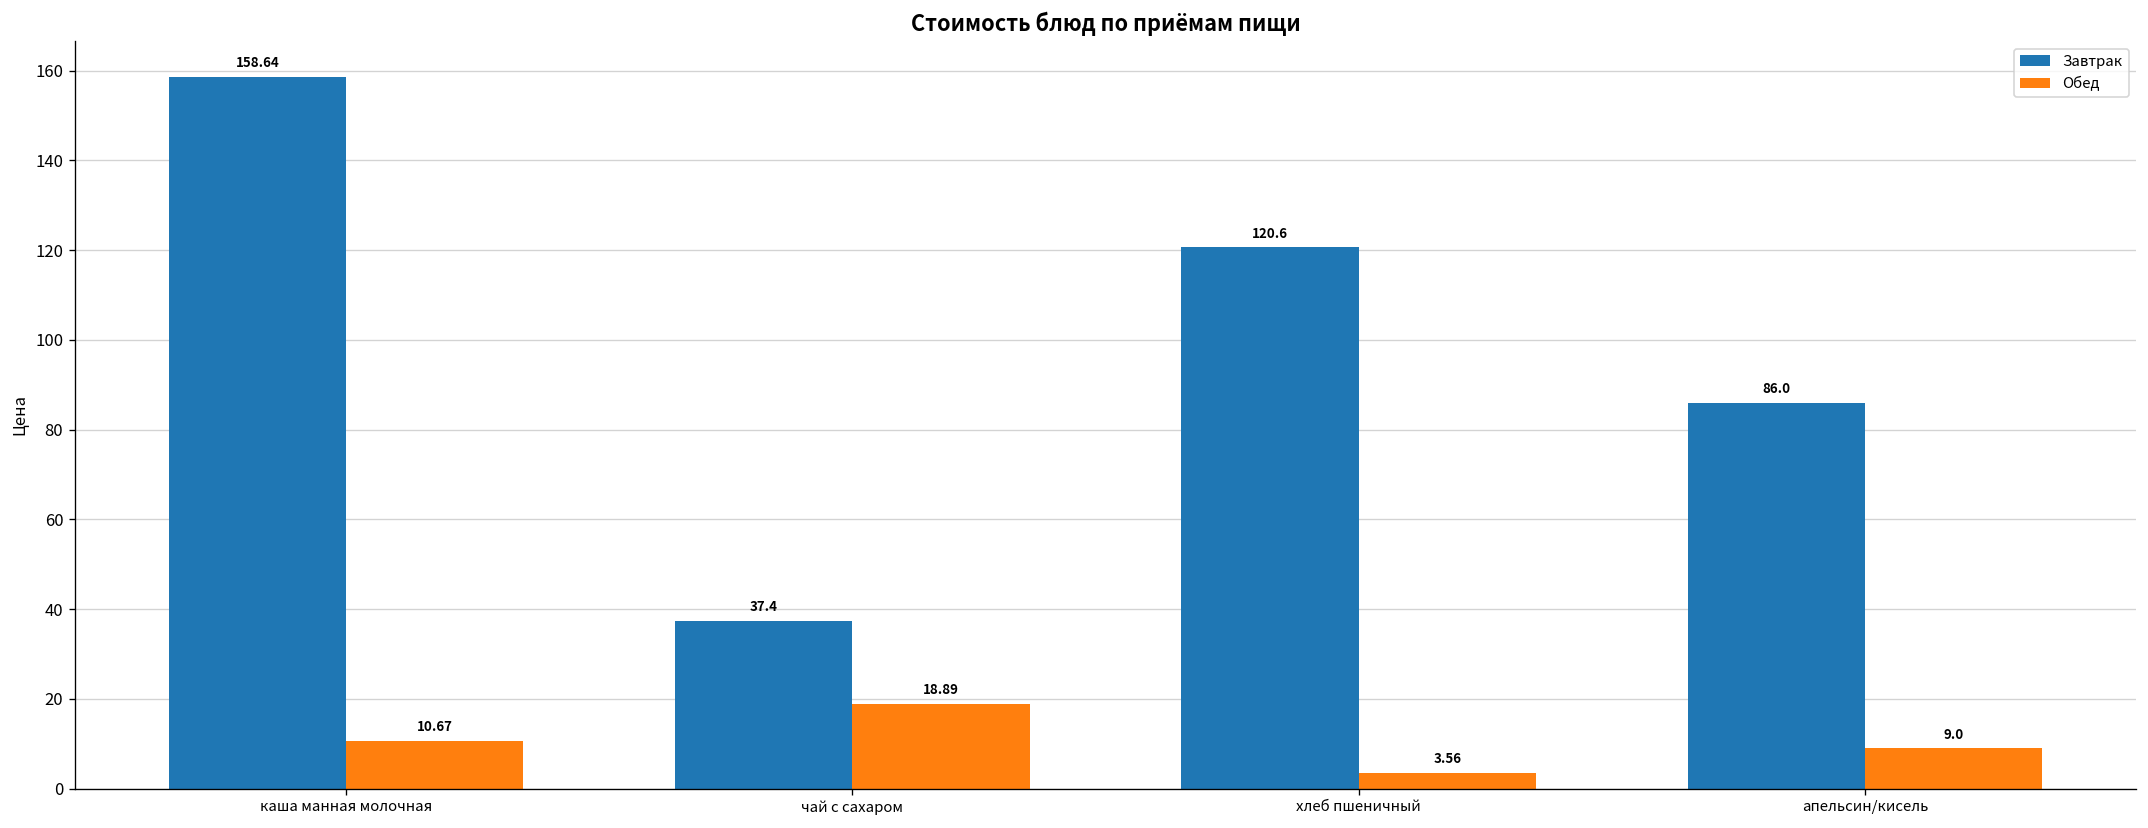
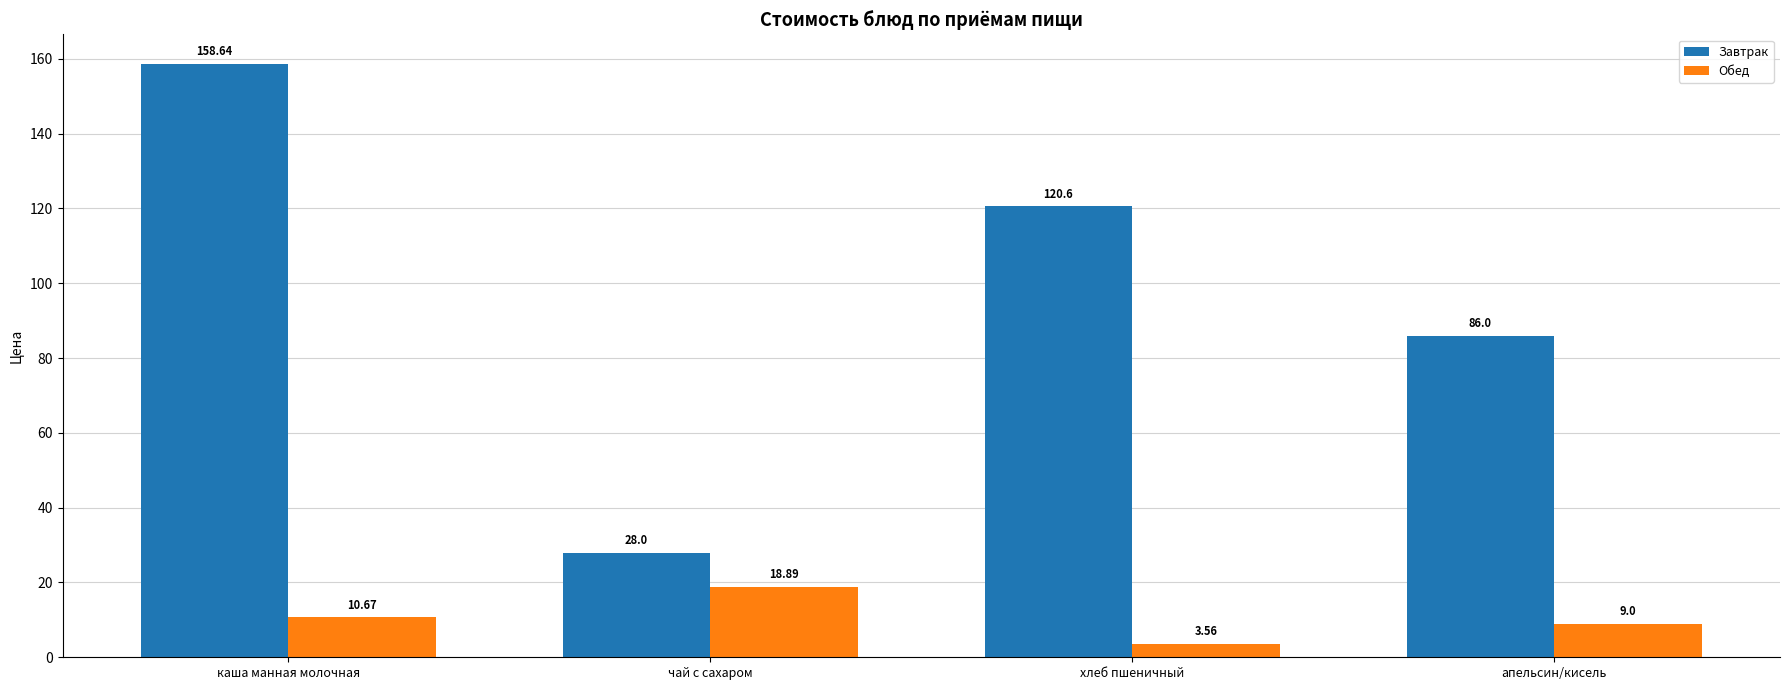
Завтрак, чай с сахаром: 37.4 -> 28.0
